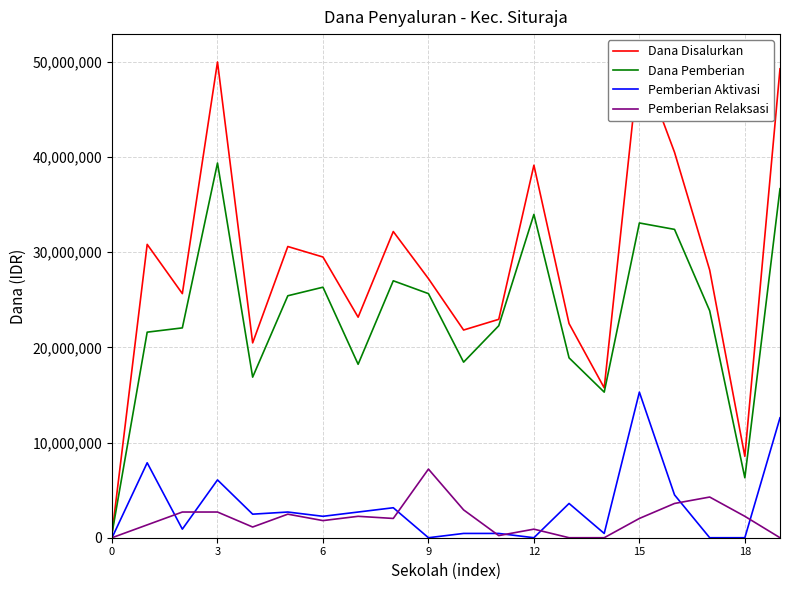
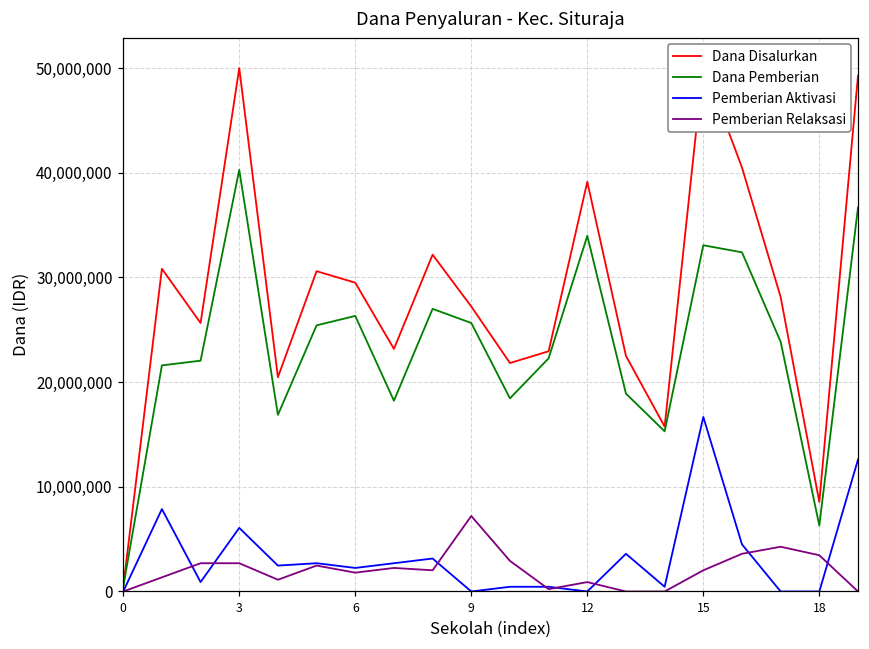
Dana Pemberian, 3: 39,000,000 -> 40,000,000
Pemberian Aktivasi, 15: 15,000,000 -> 17,000,000
Pemberian Relaksasi, 18: 2,000,000 -> 3,000,000
